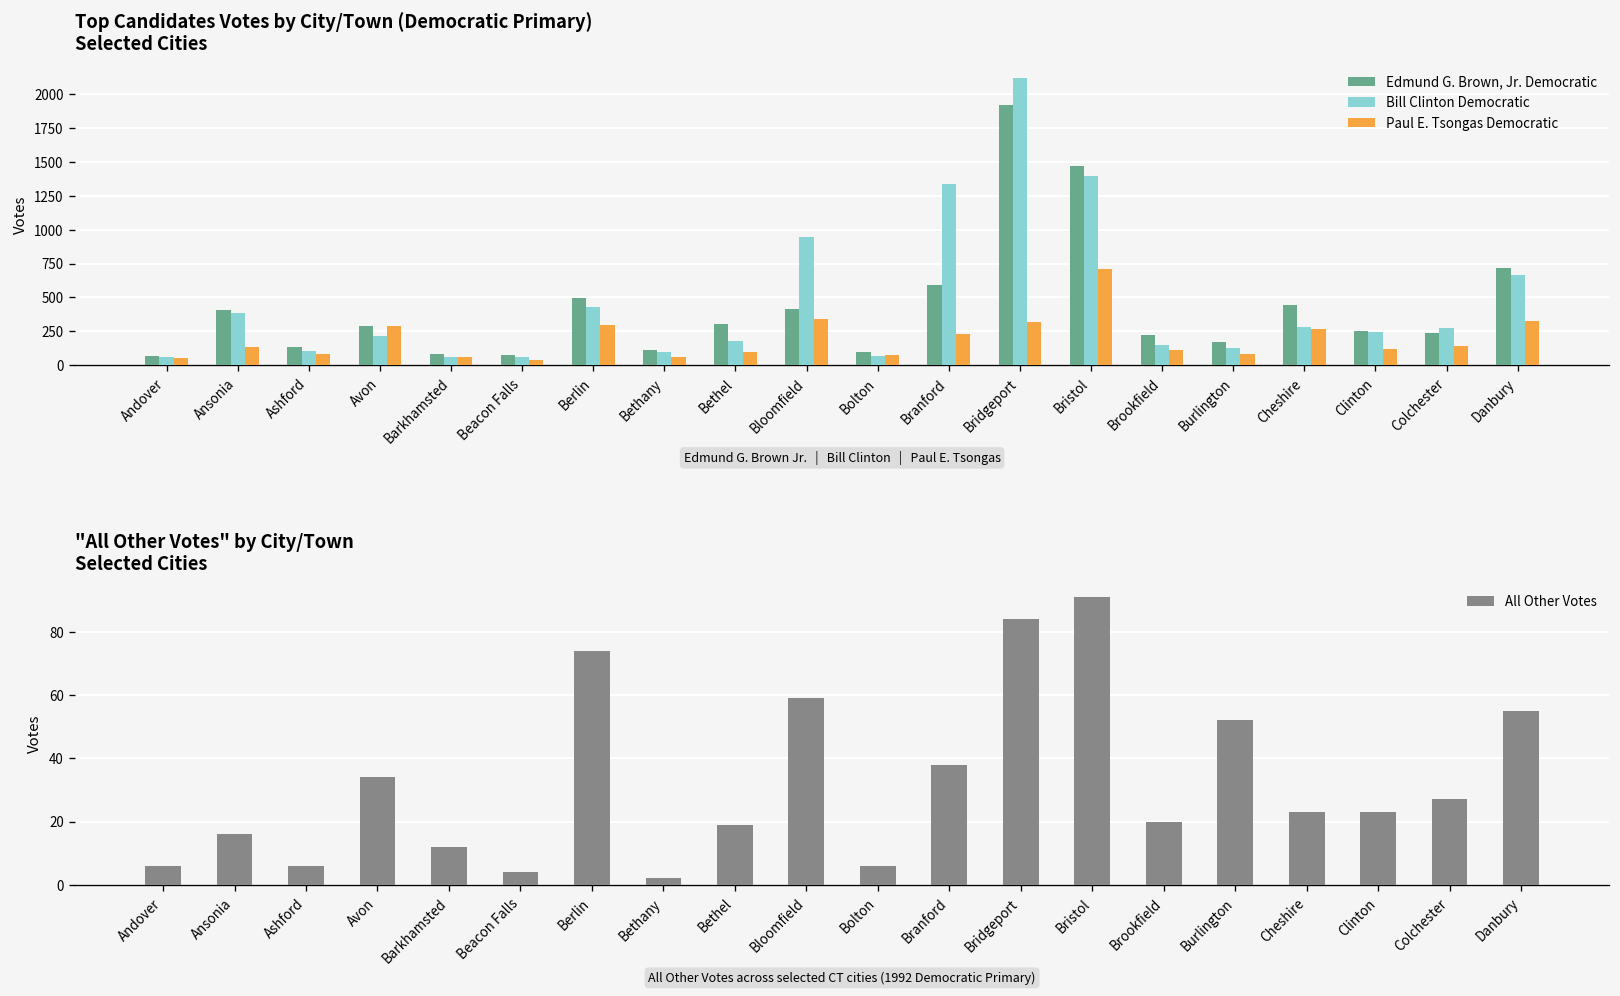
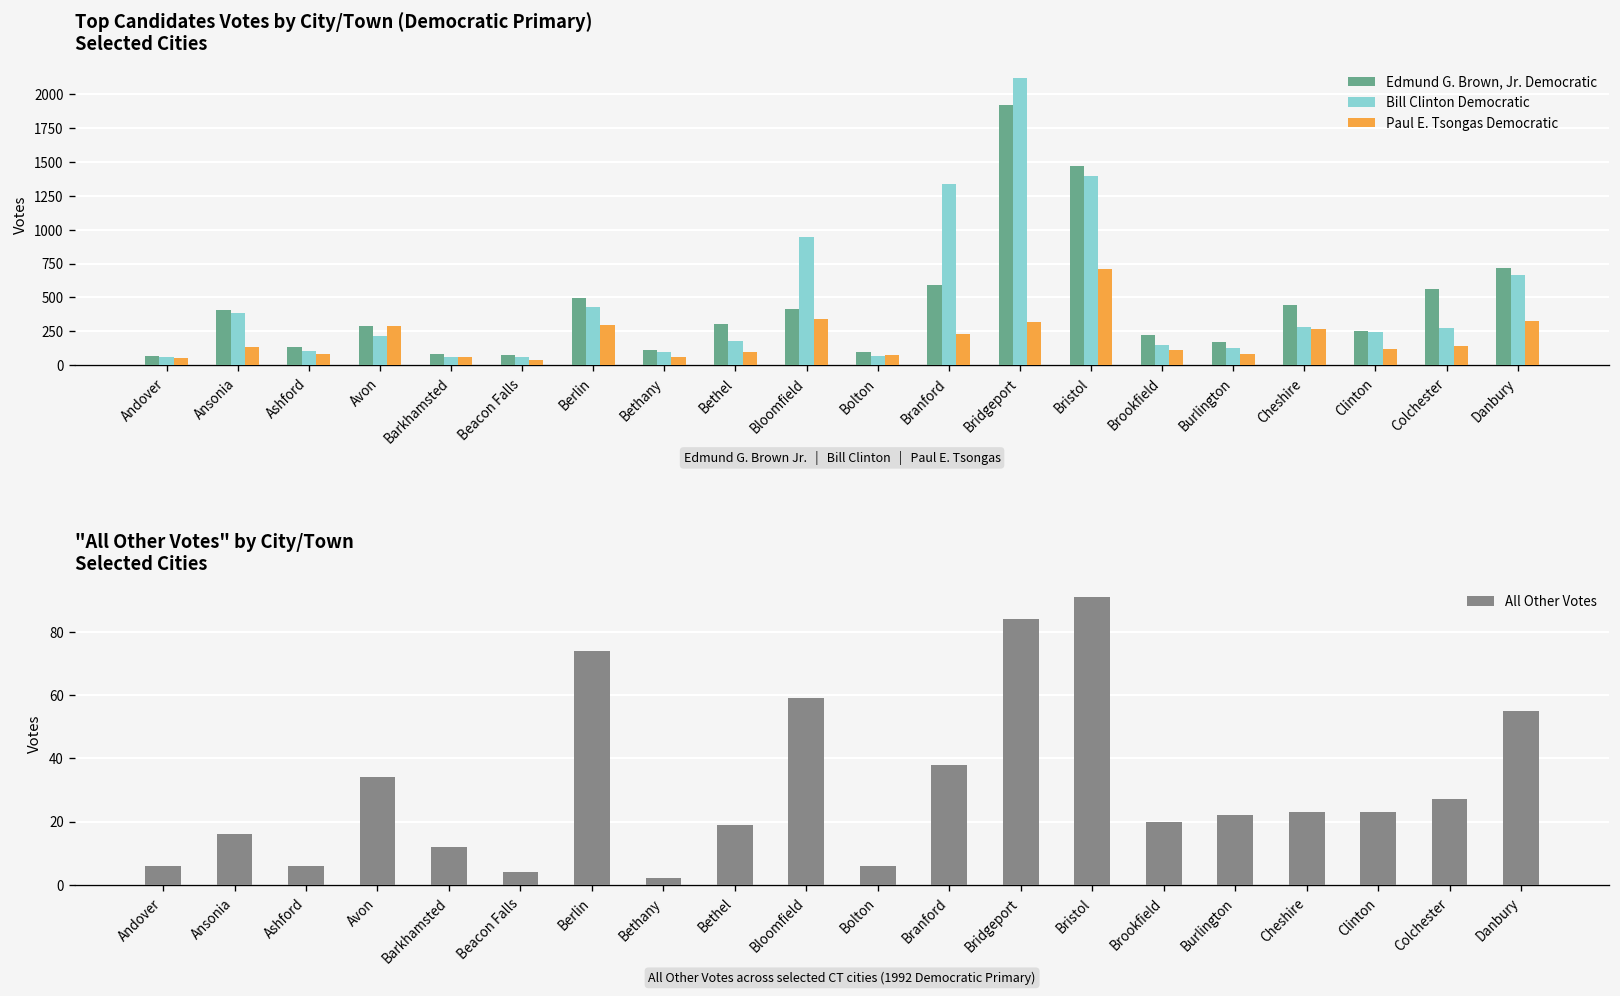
Top Candidates Votes by City/Town (Democratic Primary) Selected Cities, Edmund G. Brown, Jr. Democratic, Colchester: 240 -> 560
"All Other Votes" by City/Town Selected Cities, Burlington: 52 -> 22
